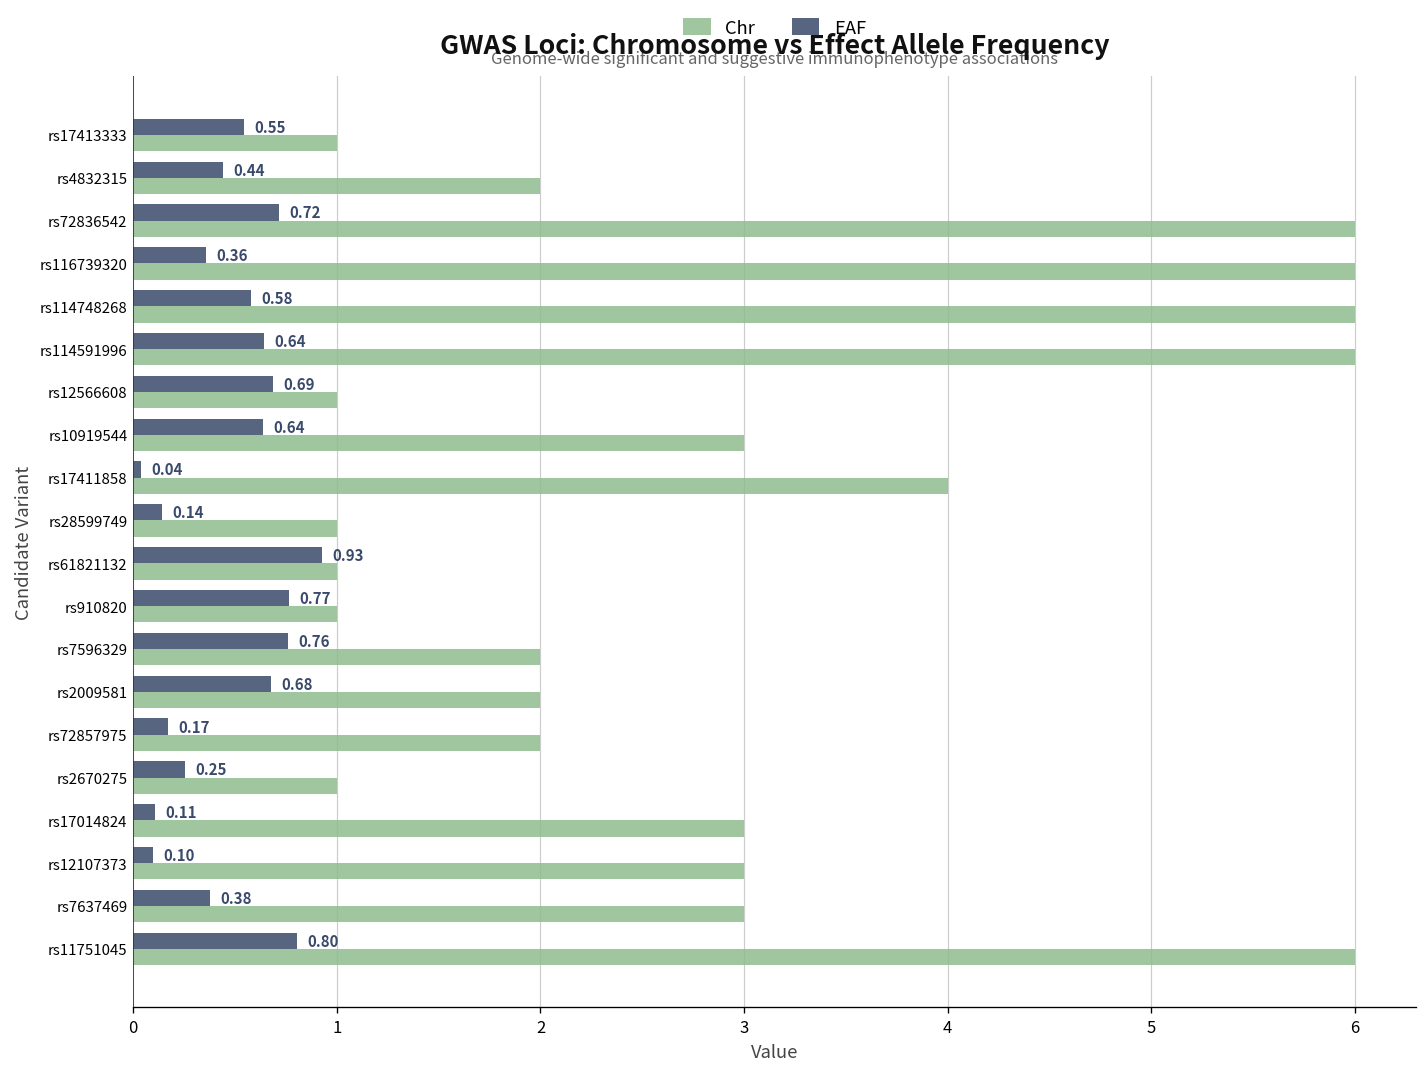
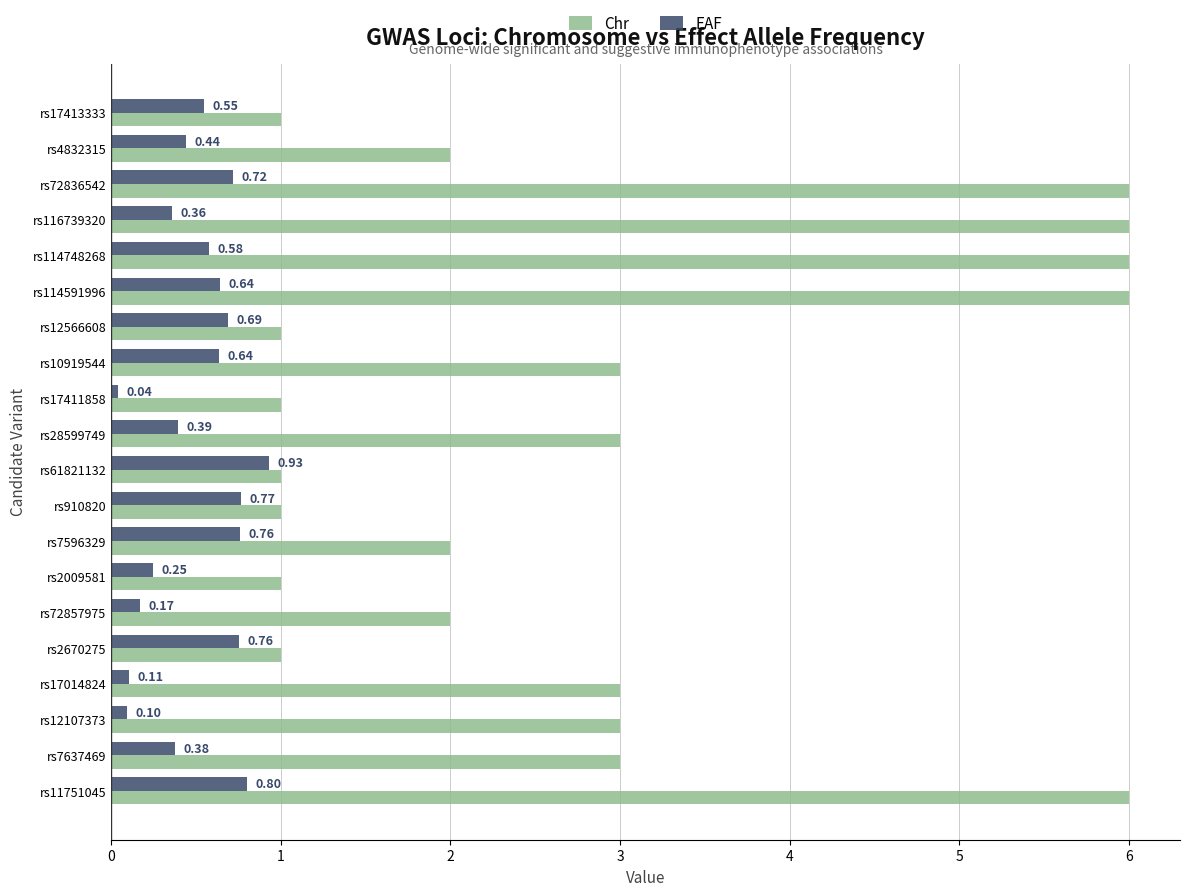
Chr, rs17411858: 4 -> 1
EAF, rs28599749: 0.14 -> 0.39
Chr, rs28599749: 1 -> 3
EAF, rs2009581: 0.68 -> 0.25
Chr, rs2009581: 2 -> 1
EAF, rs2670275: 0.25 -> 0.76
